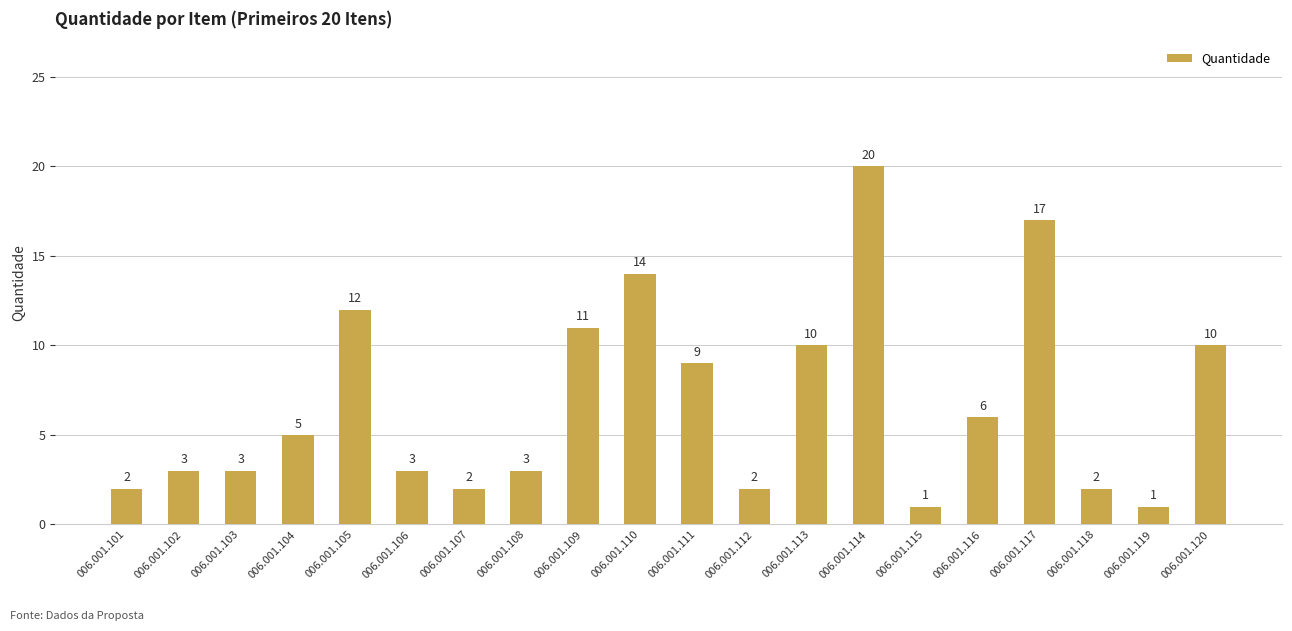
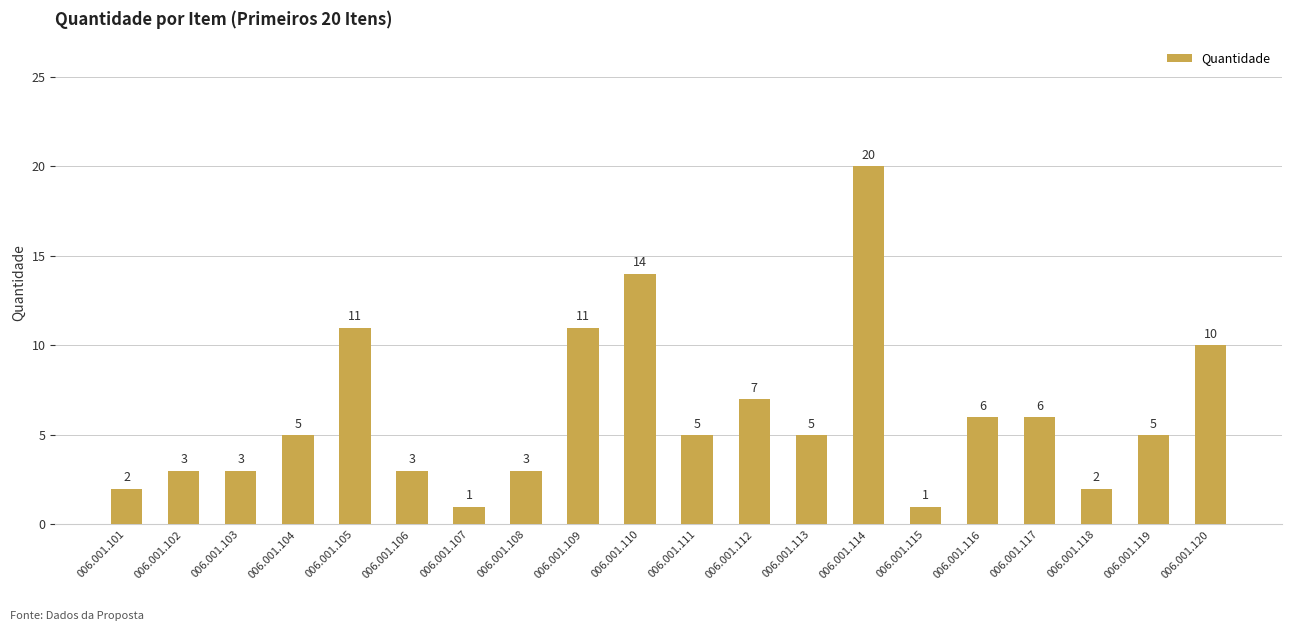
006.001.105: 12 -> 11
006.001.107: 2 -> 1
006.001.111: 9 -> 5
006.001.112: 2 -> 7
006.001.113: 10 -> 5
006.001.117: 17 -> 6
006.001.119: 1 -> 5
